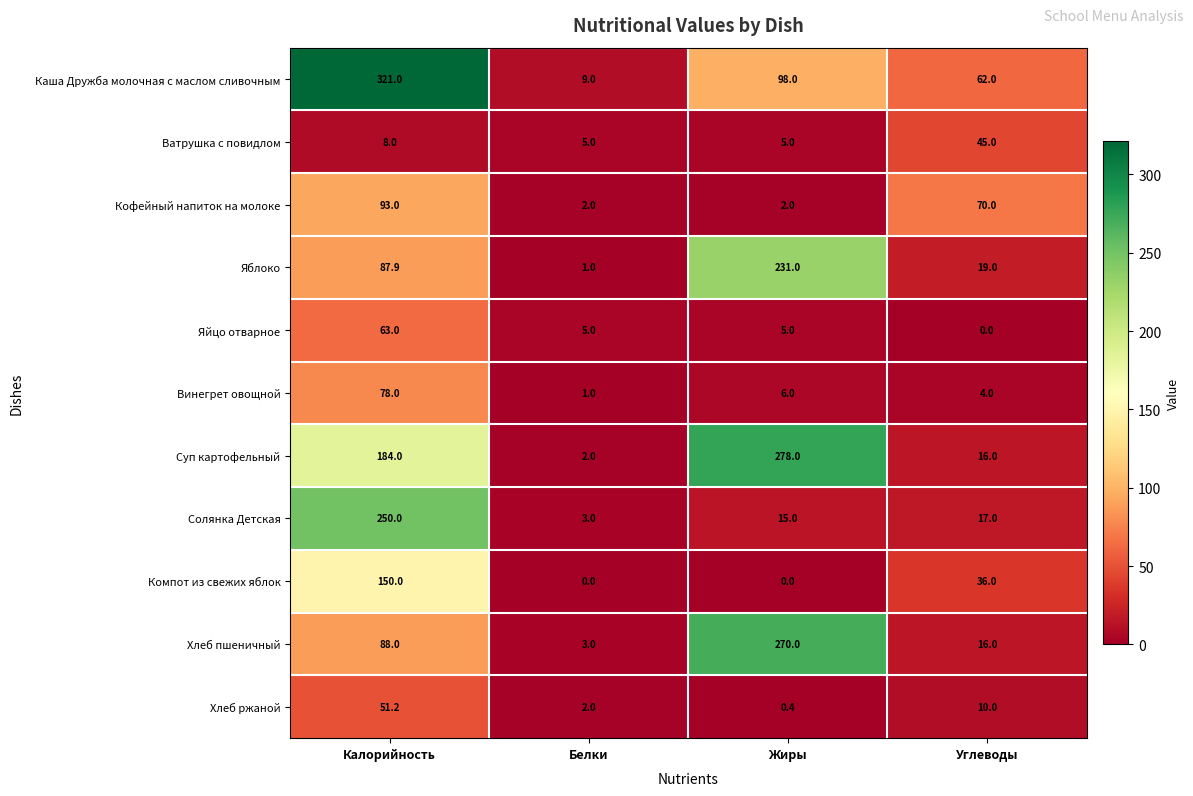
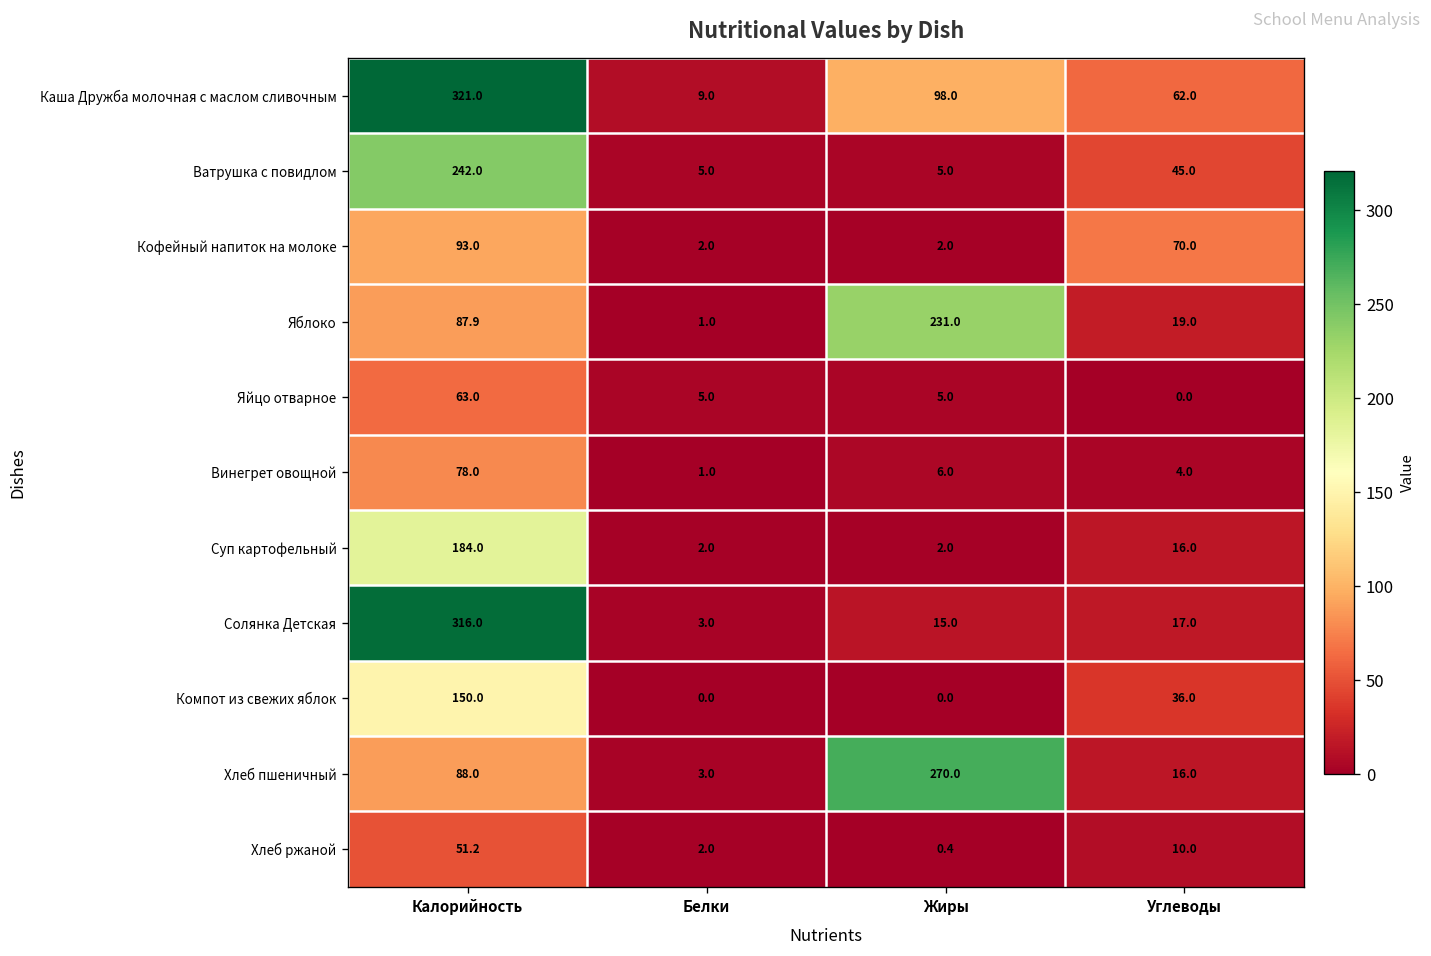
Ватрушка с повидлом, Калорийность: 8.0 -> 242.0
Суп картофельный, Жиры: 278.0 -> 2.0
Солянка Детская, Калорийность: 250.0 -> 316.0
